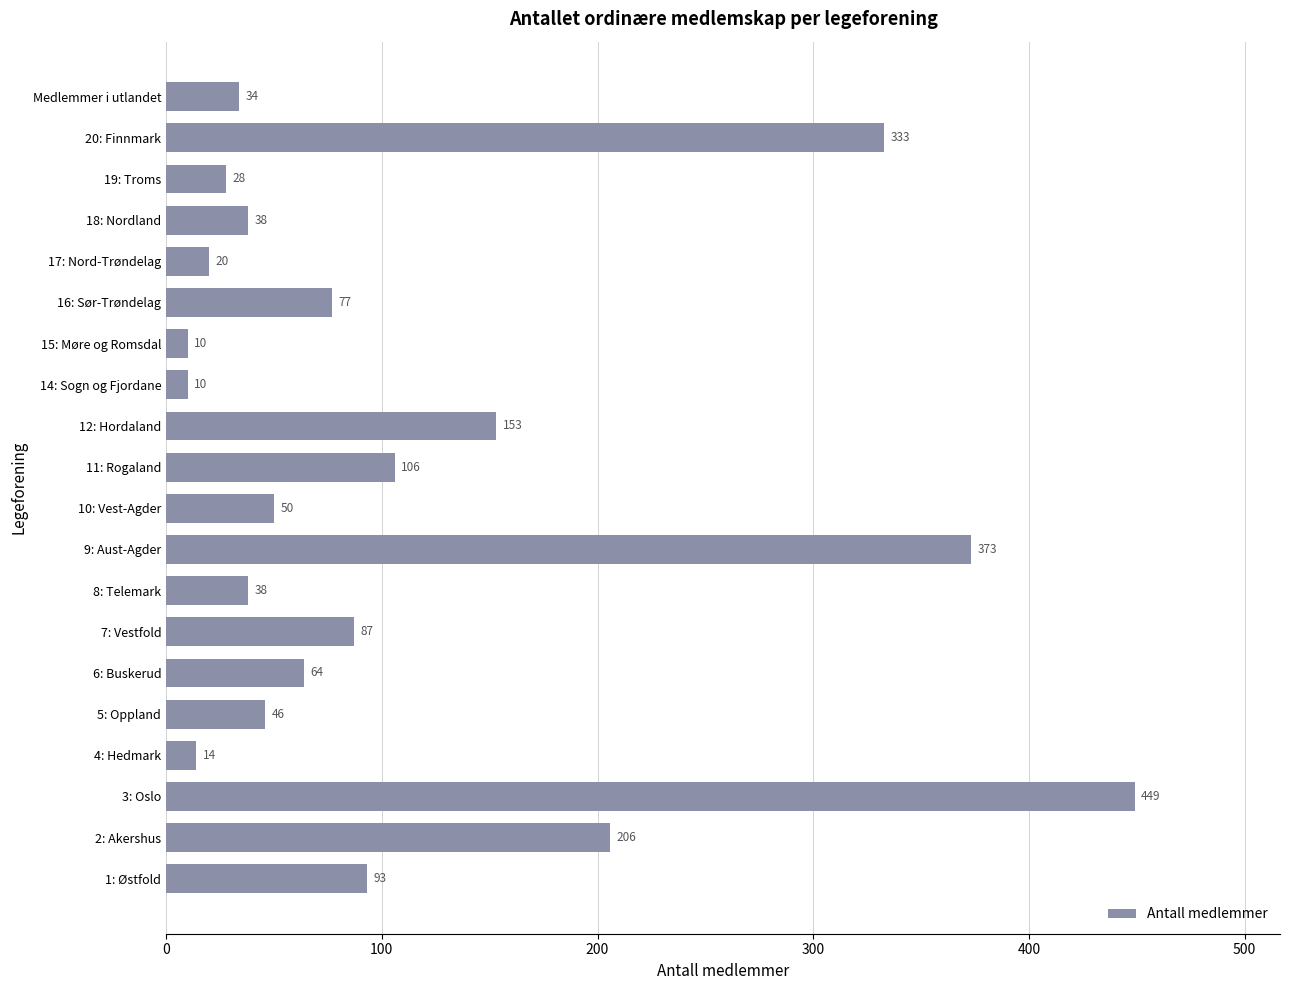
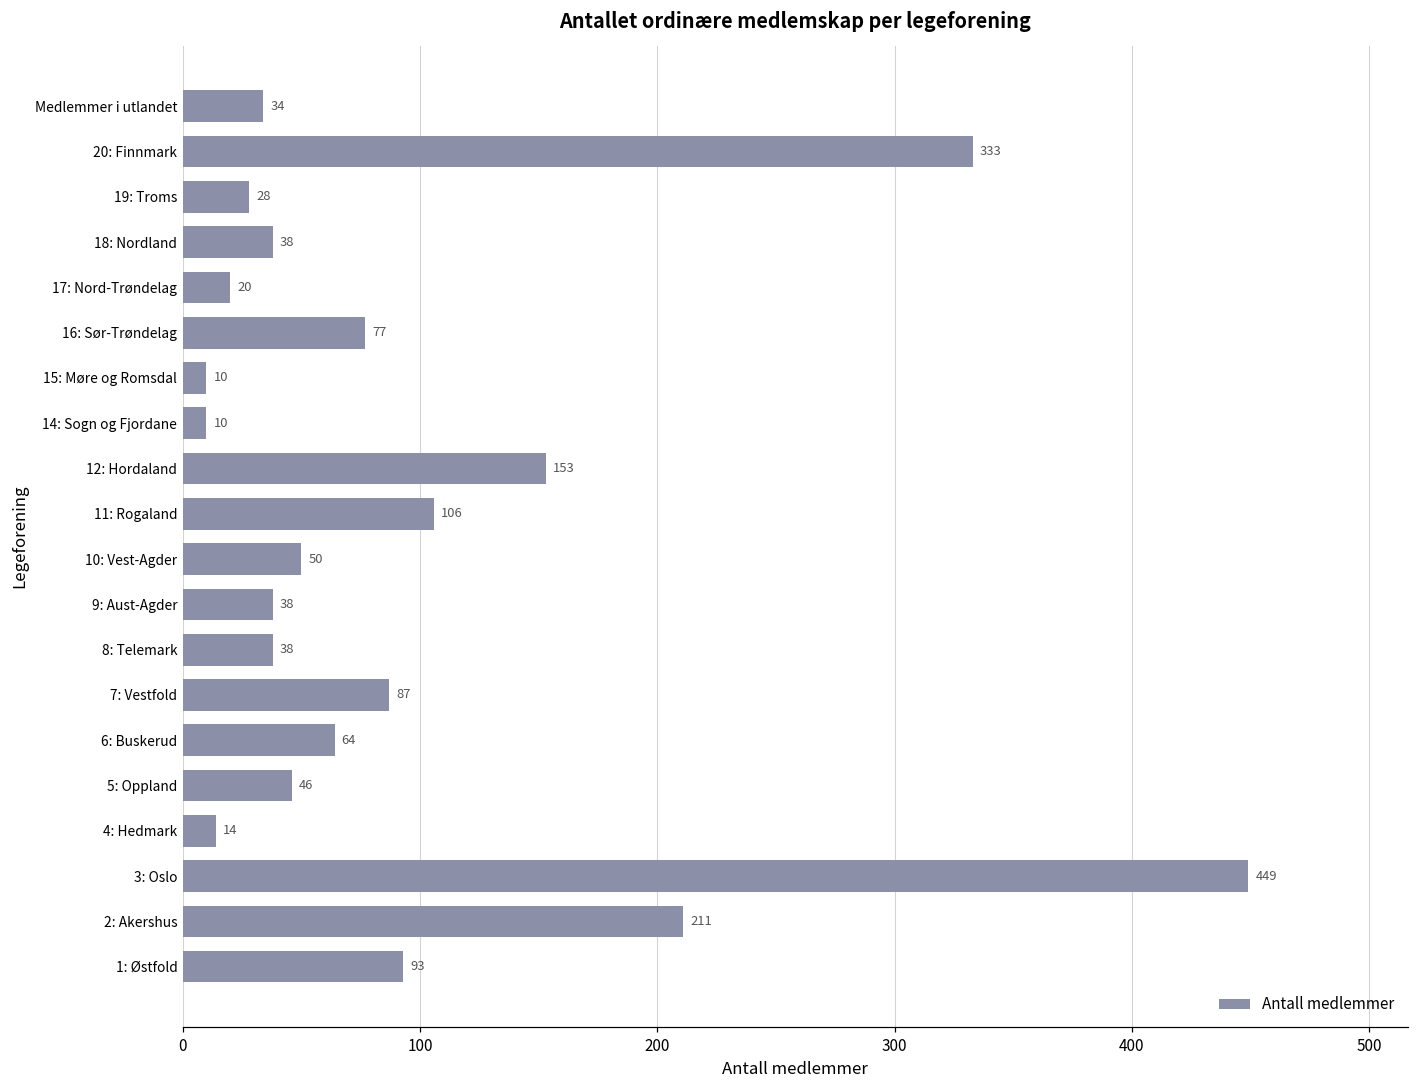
9: Aust-Agder: 373 -> 38
2: Akershus: 206 -> 211
